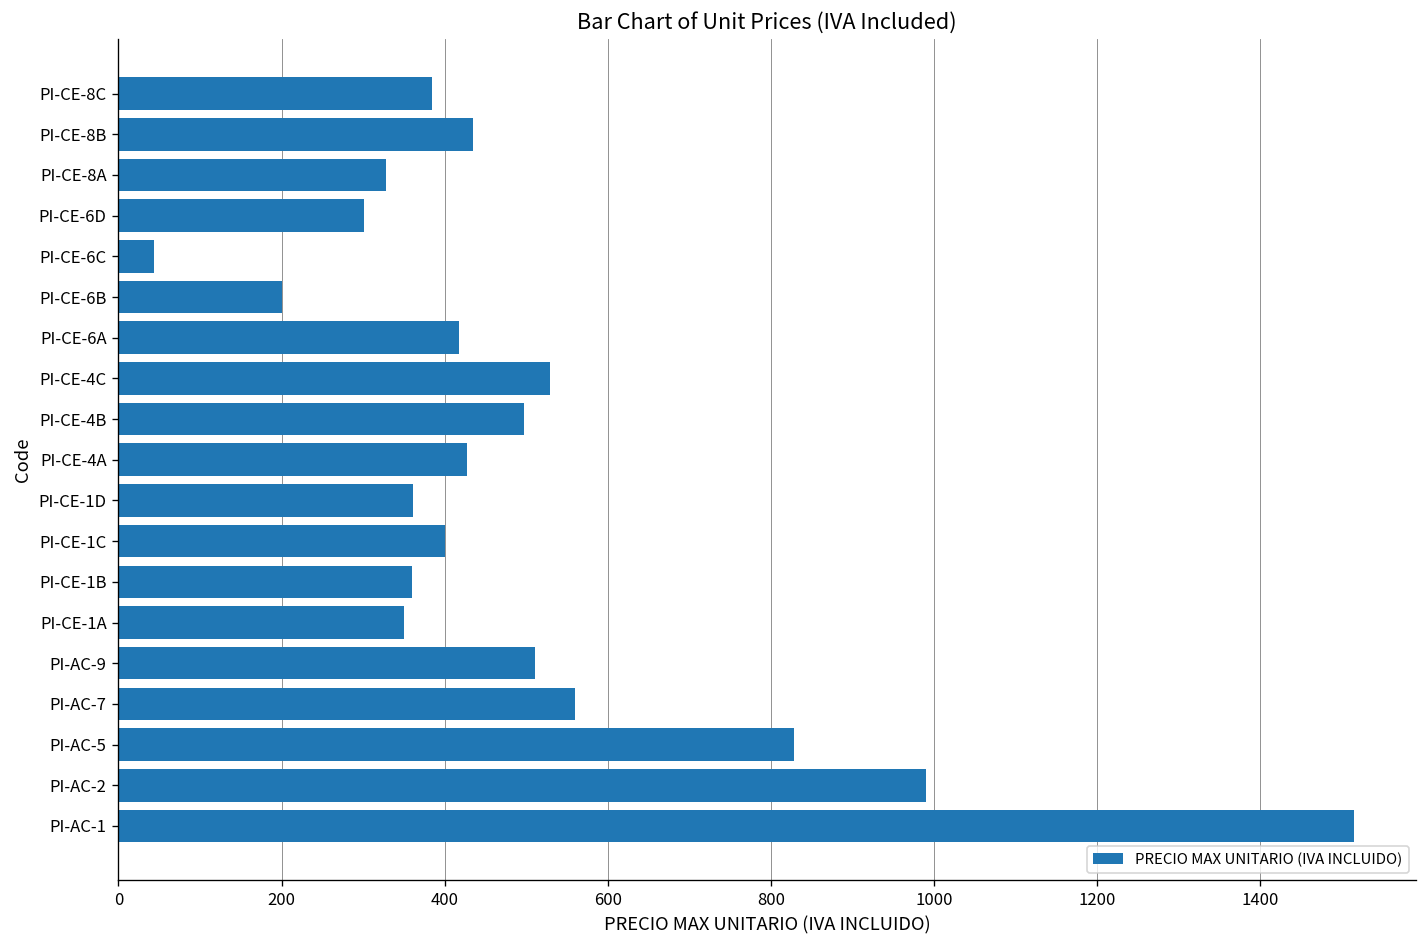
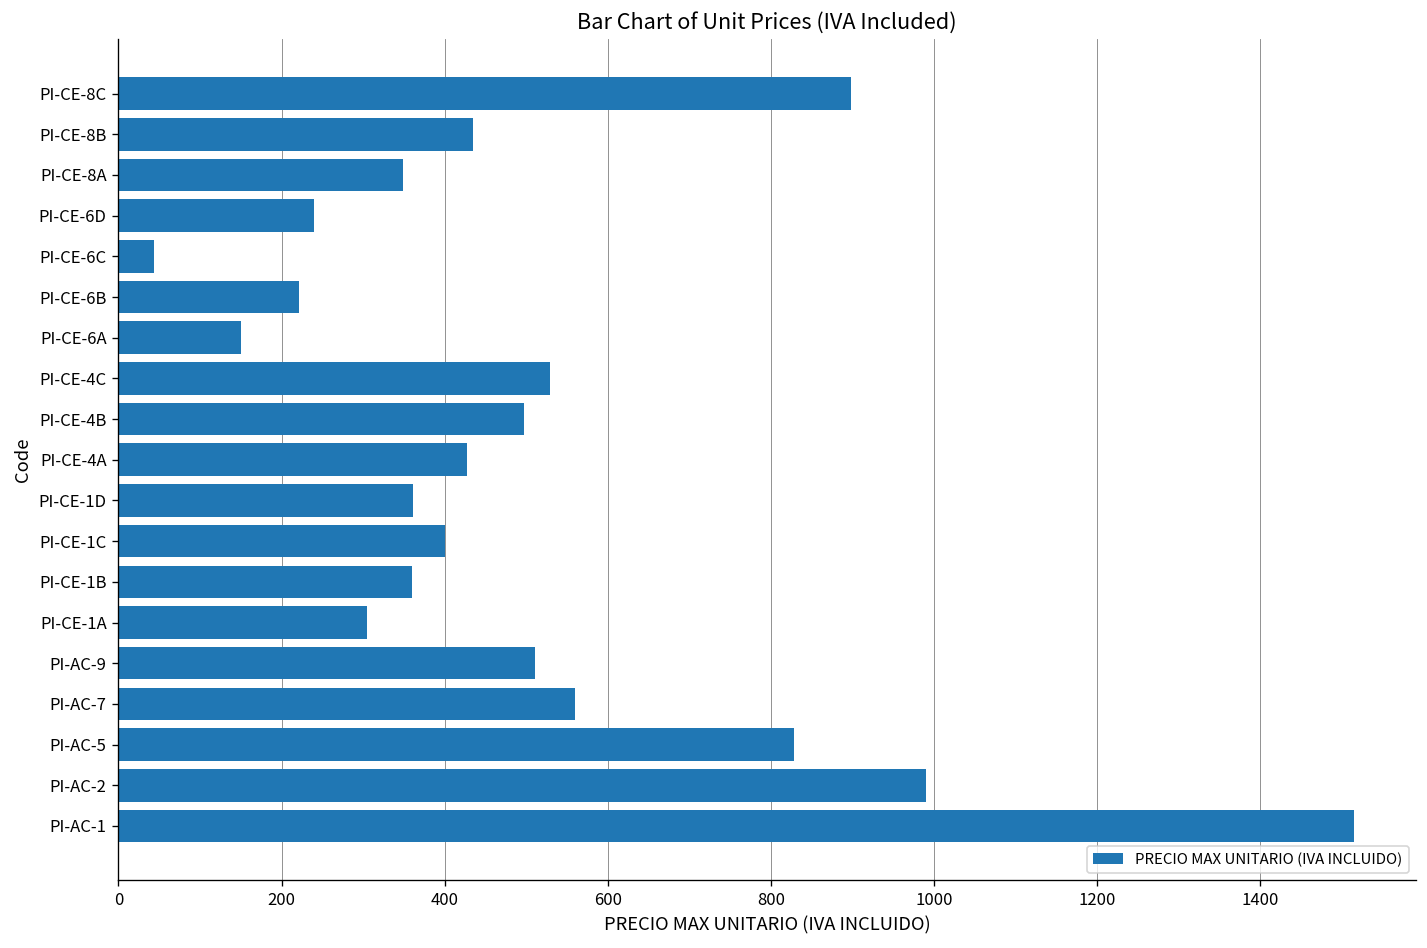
PI-CE-8C: 380 -> 900
PI-CE-8A: 330 -> 350
PI-CE-6D: 300 -> 240
PI-CE-6B: 200 -> 220
PI-CE-6A: 420 -> 150
PI-CE-1A: 350 -> 310
